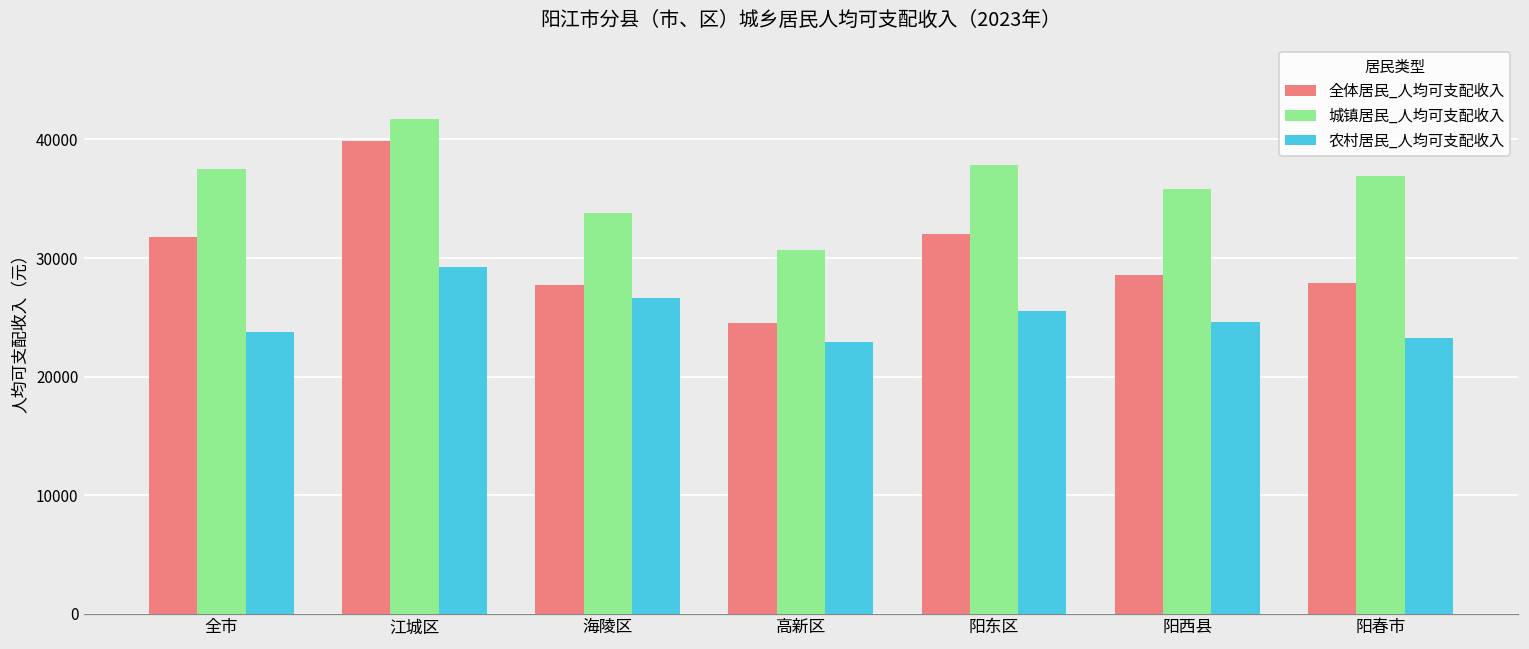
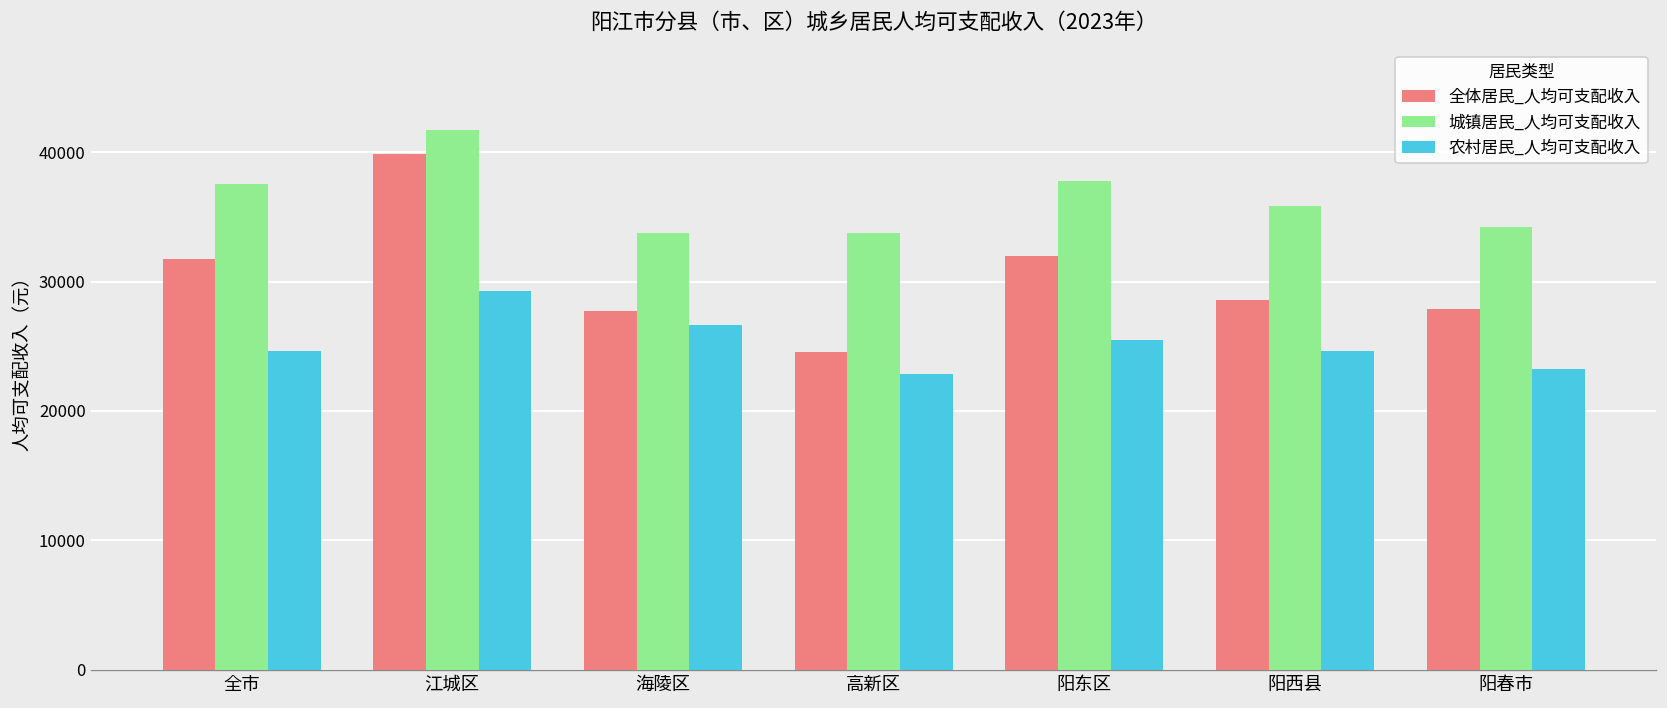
农村居民_人均可支配收入, 全市: 23700 -> 24700
城镇居民_人均可支配收入, 高新区: 30700 -> 33800
城镇居民_人均可支配收入, 阳春市: 36900 -> 34200
